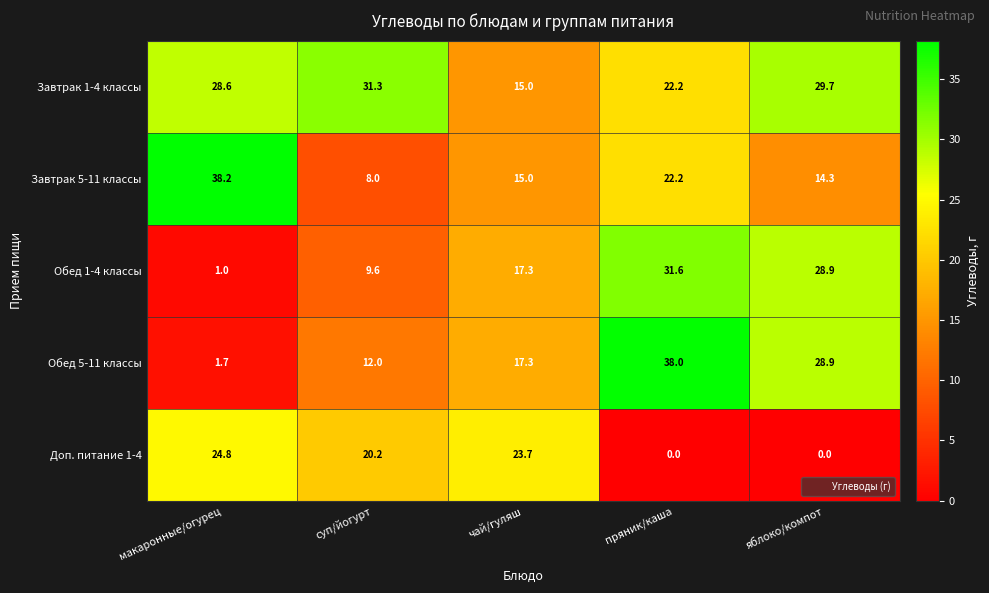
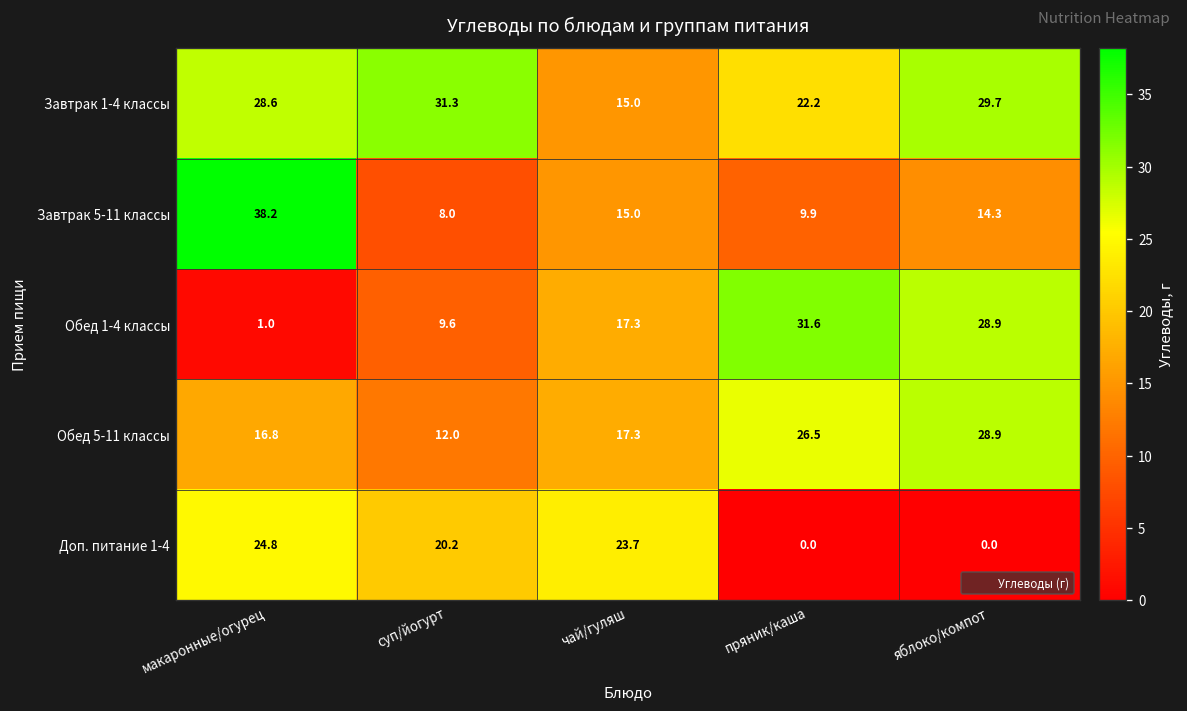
Завтрак 5-11 классы, пряник/каша: 22.2 -> 9.9
Обед 5-11 классы, макаронные/огурец: 1.7 -> 16.8
Обед 5-11 классы, пряник/каша: 38.0 -> 26.5
